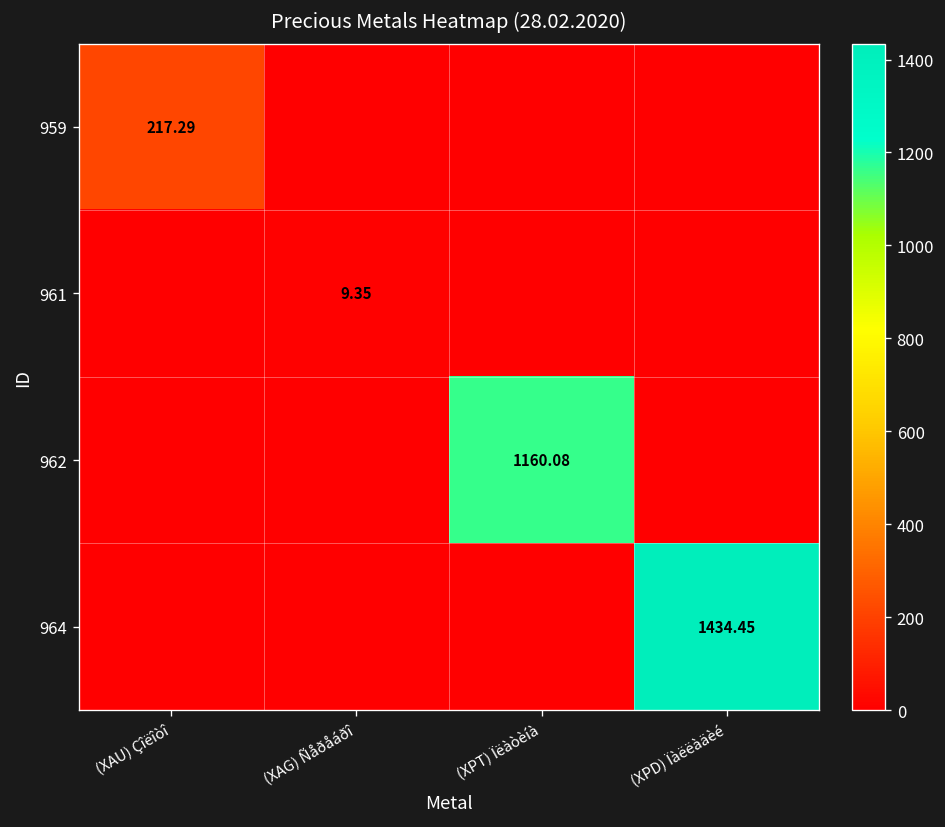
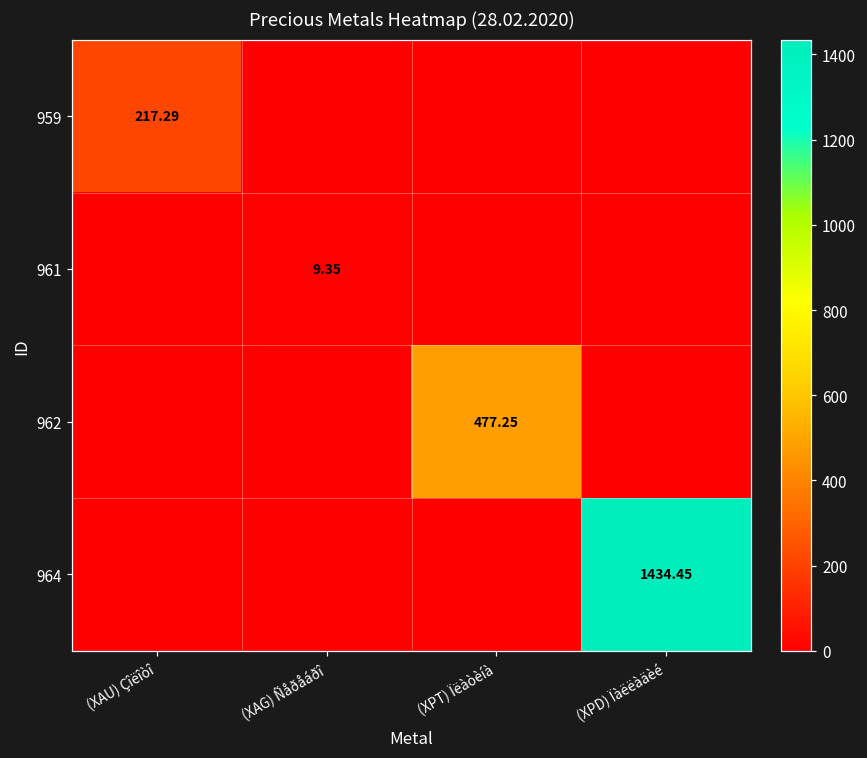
962, (XPT) Ïëàòèíà: 1160.08 -> 477.25
